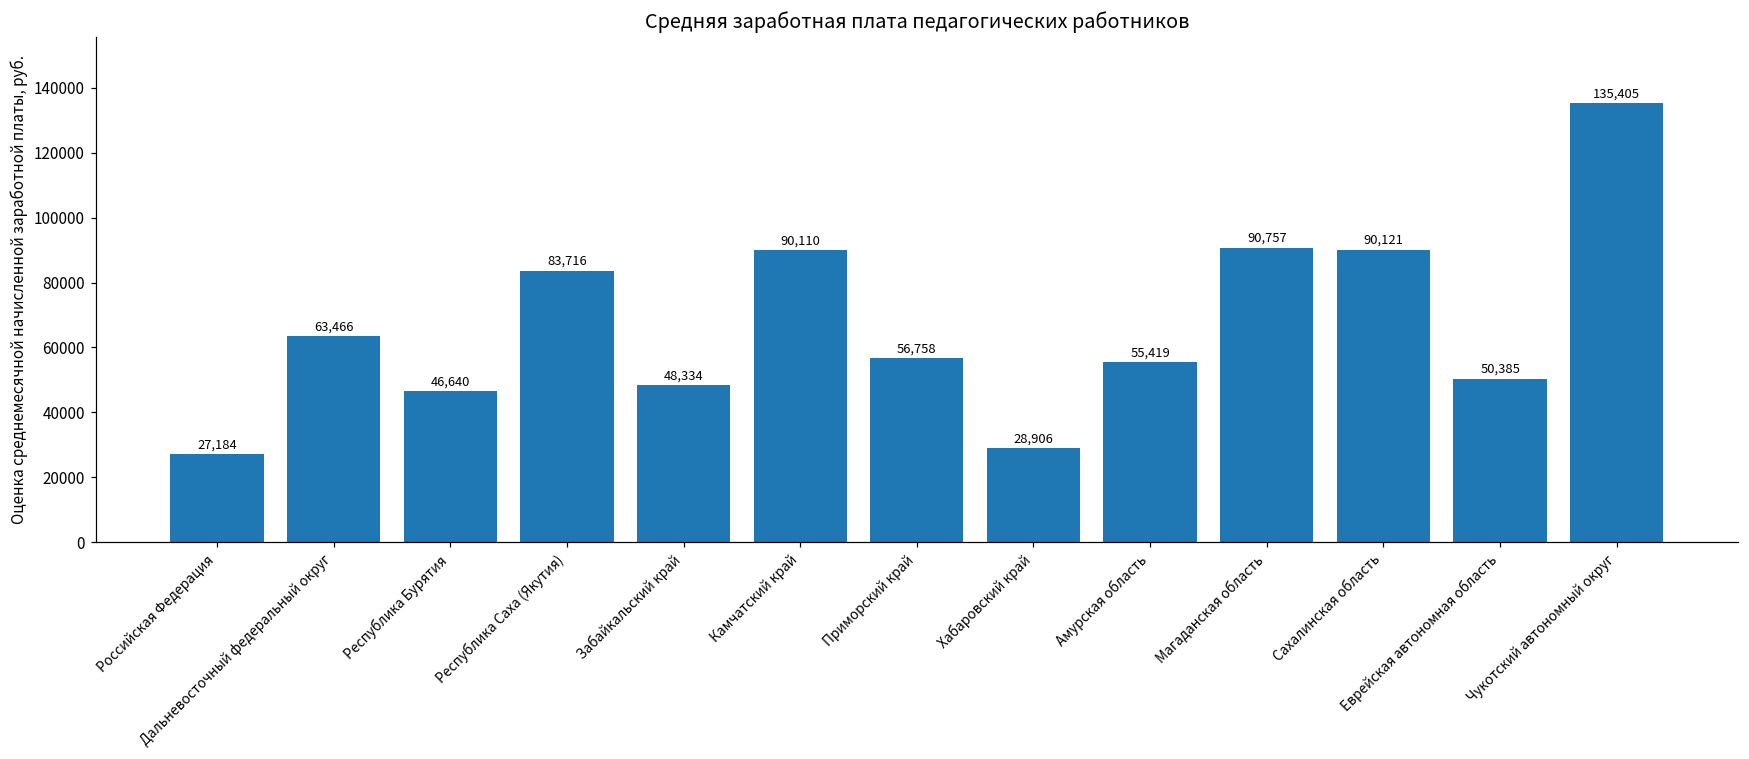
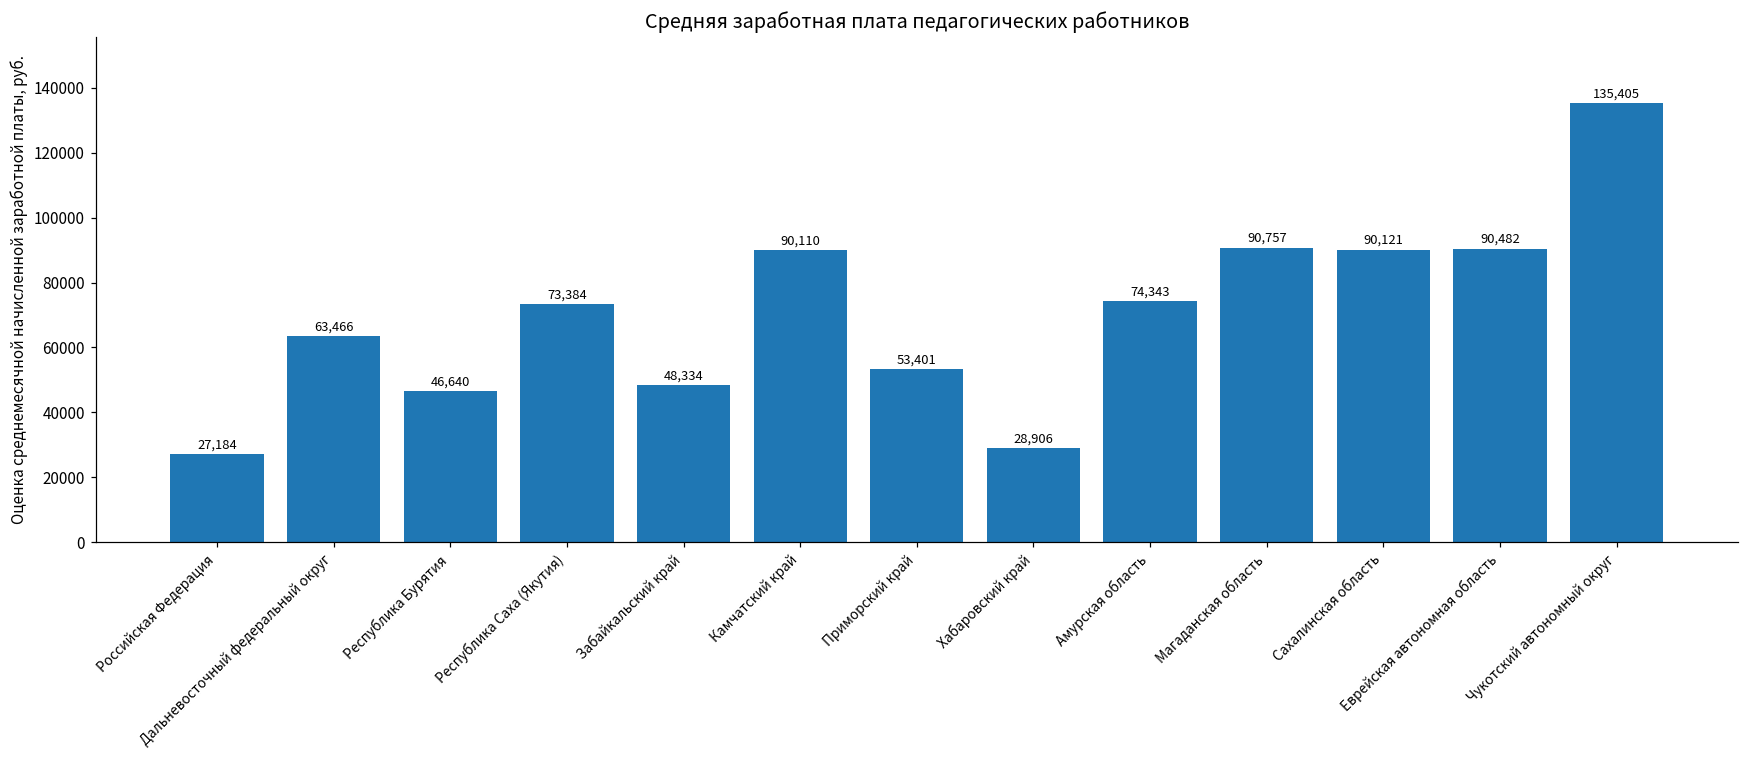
Республика Саха (Якутия): 83,716 -> 73,384
Приморский край: 56,758 -> 53,401
Амурская область: 55,419 -> 74,343
Еврейская автономная область: 50,385 -> 90,482
